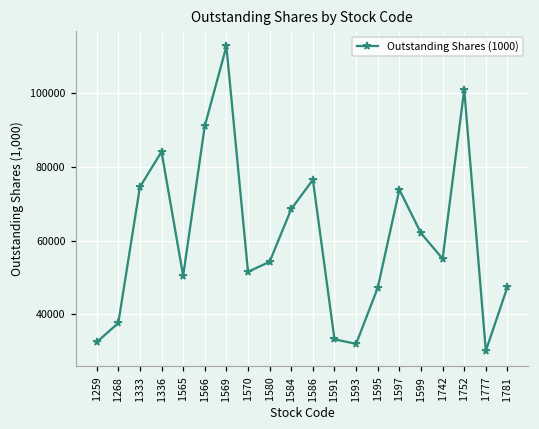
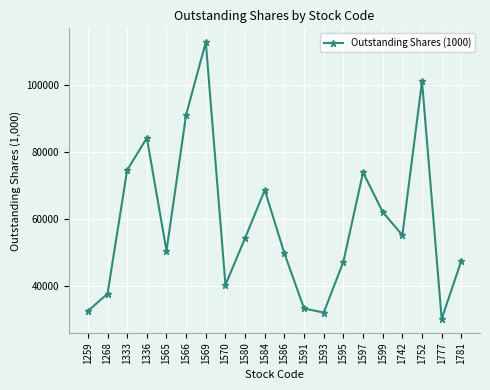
1570: 52000 -> 40000
1586: 76000 -> 50000
